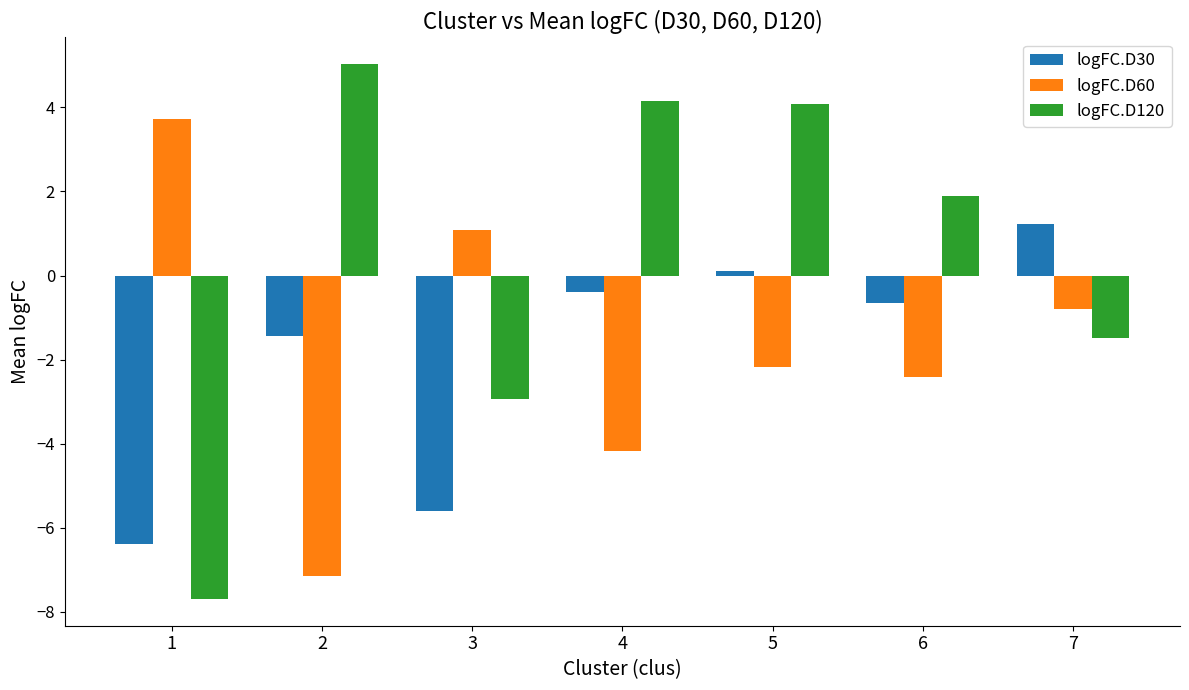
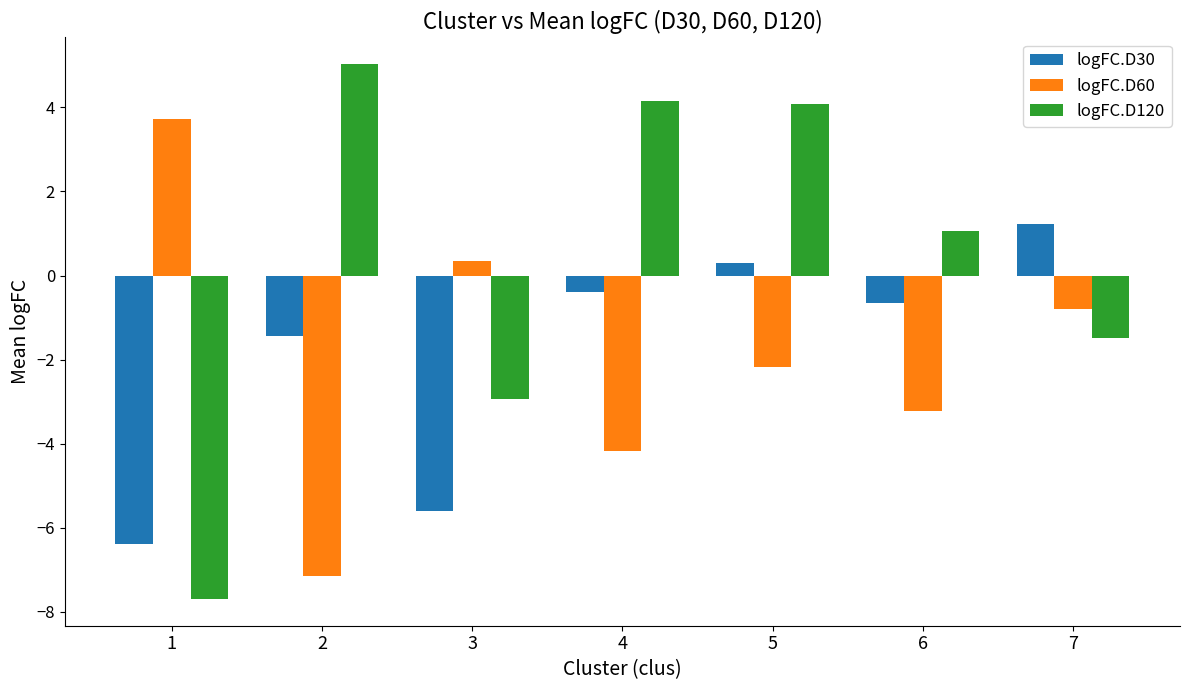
logFC.D60, 3: 1.1 -> 0.3
logFC.D30, 5: 0.1 -> 0.3
logFC.D60, 6: -2.4 -> -3.2
logFC.D120, 6: 1.9 -> 1.1
